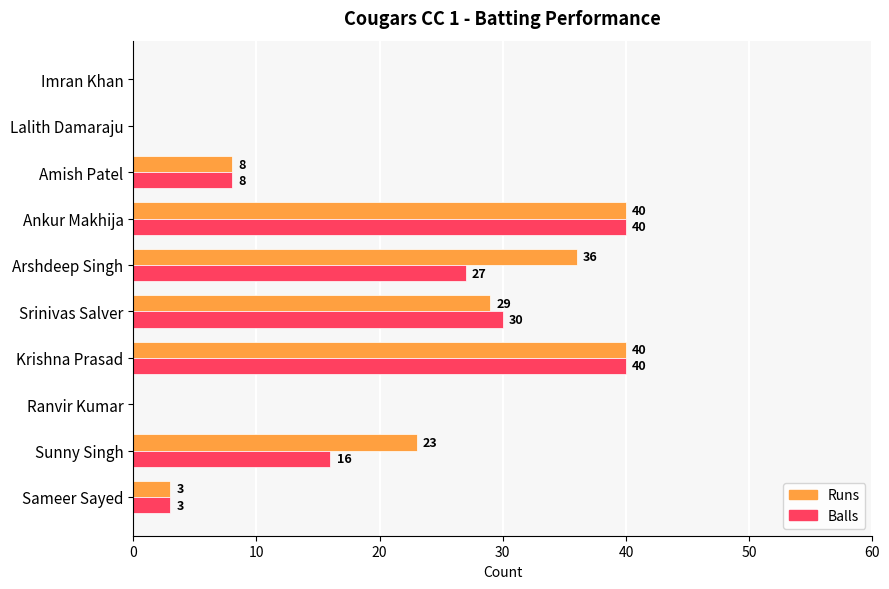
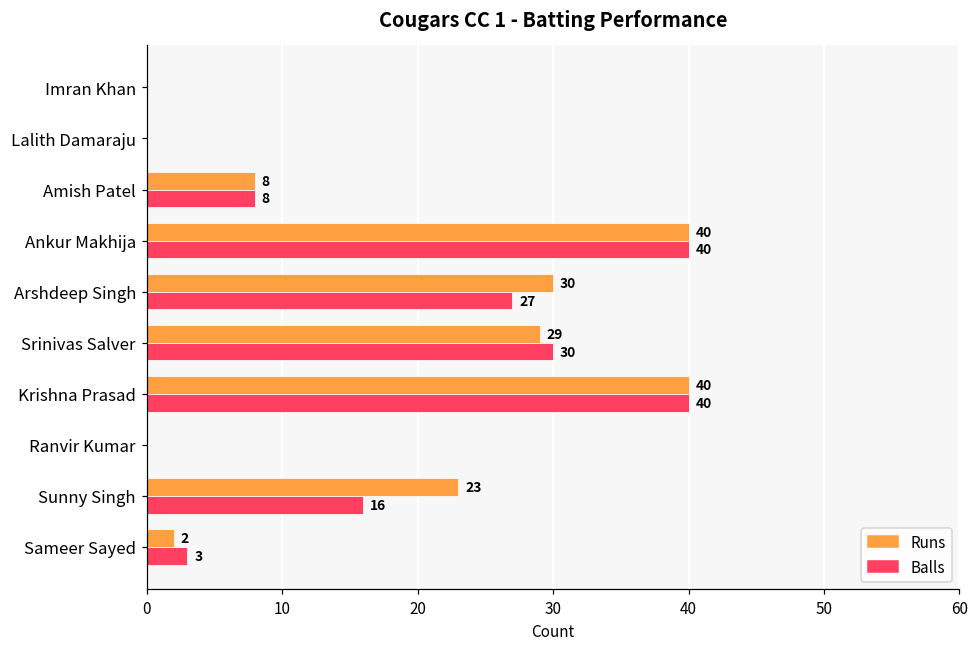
Runs, Arshdeep Singh: 36 -> 30
Runs, Sameer Sayed: 3 -> 2
